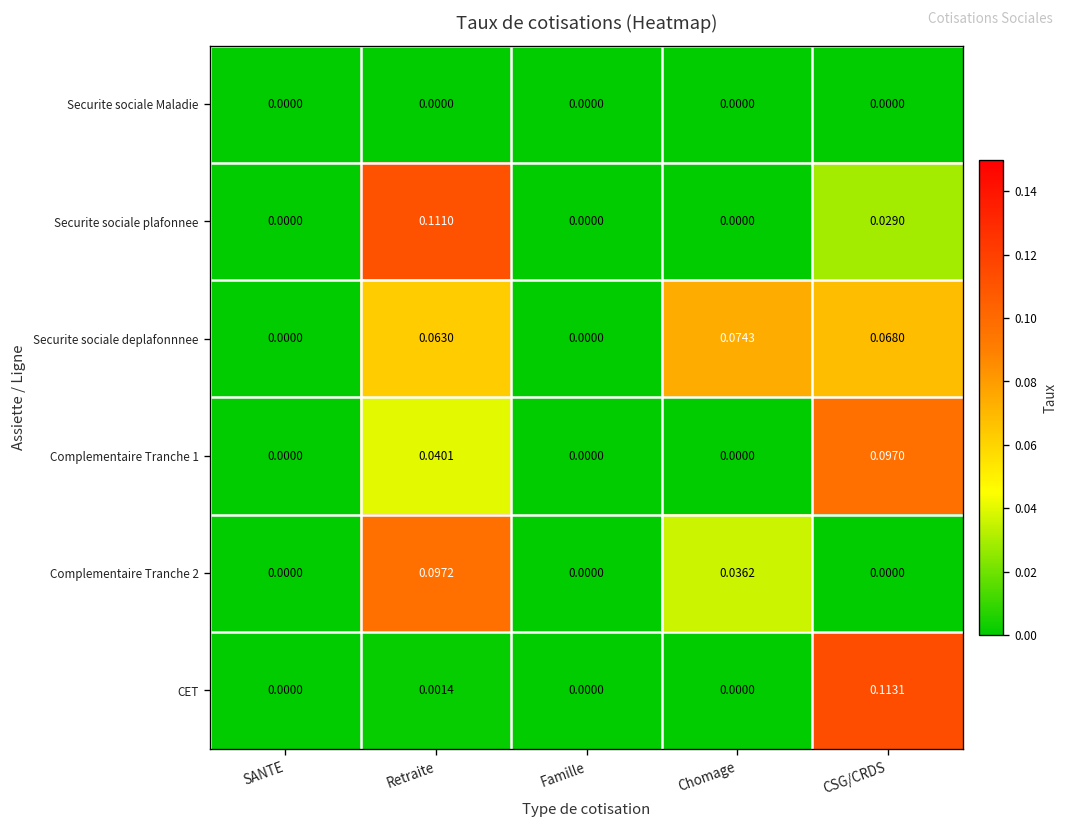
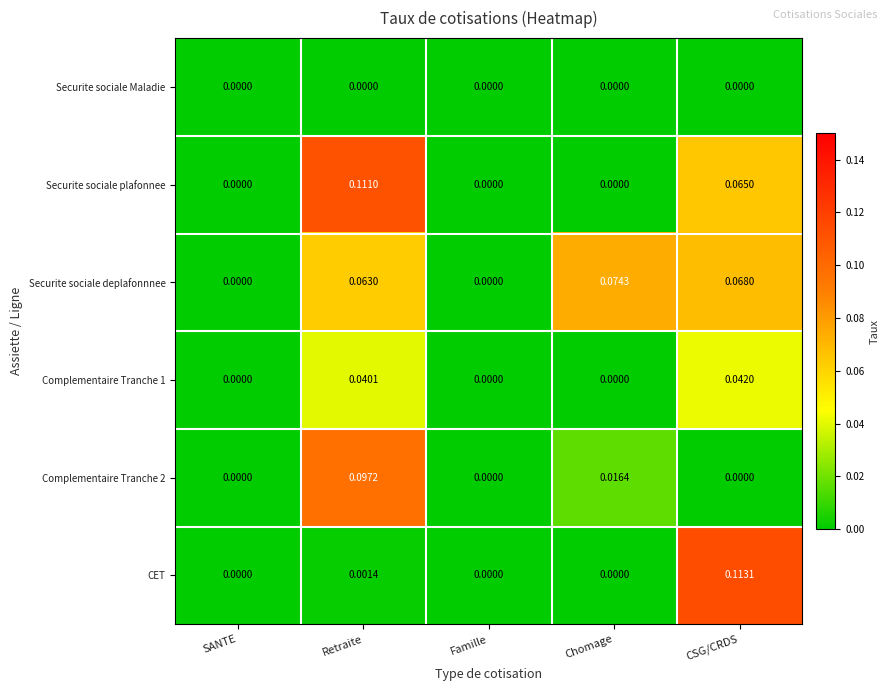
Securite sociale plafonnee, CSG/CRDS: 0.0290 -> 0.0650
Complementaire Tranche 1, CSG/CRDS: 0.0970 -> 0.0420
Complementaire Tranche 2, Chomage: 0.0362 -> 0.0164
